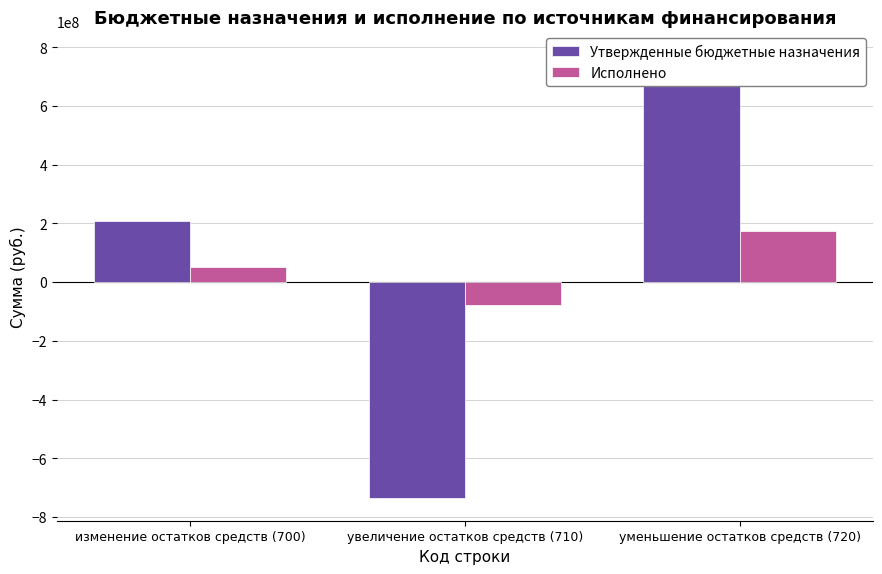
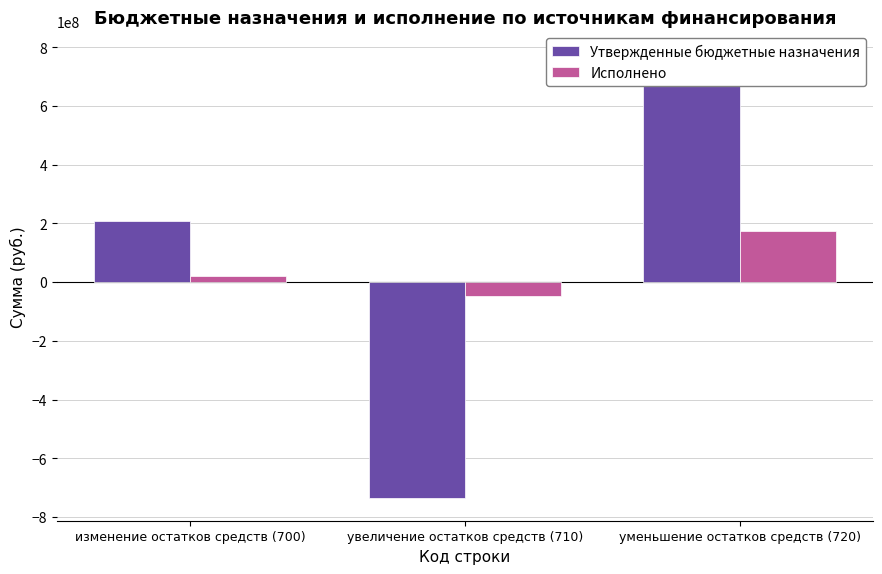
Исполнено, изменение остатков средств (700): 50000000 -> 20000000
Исполнено, увеличение остатков средств (710): -80000000 -> -50000000
